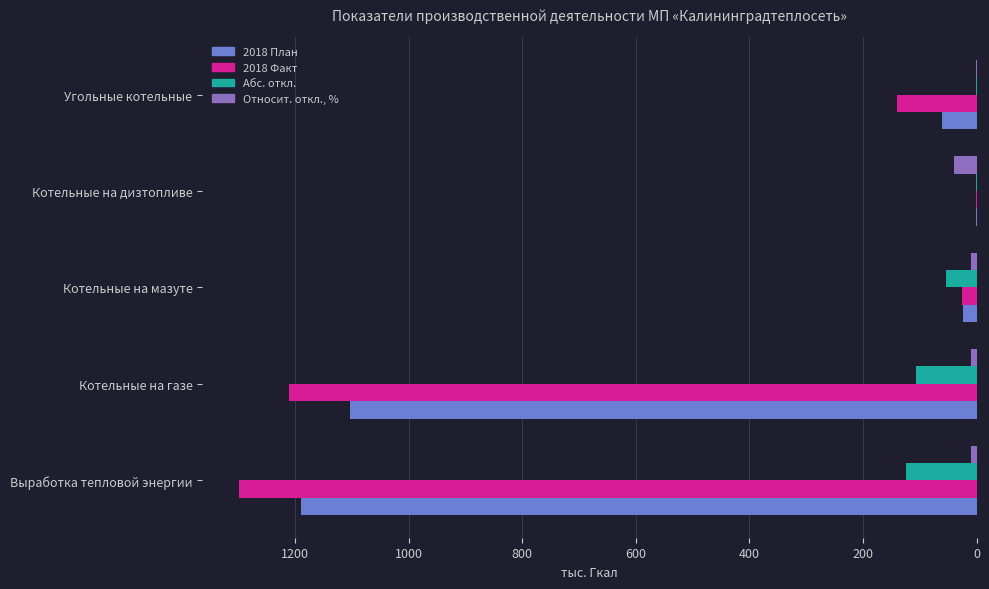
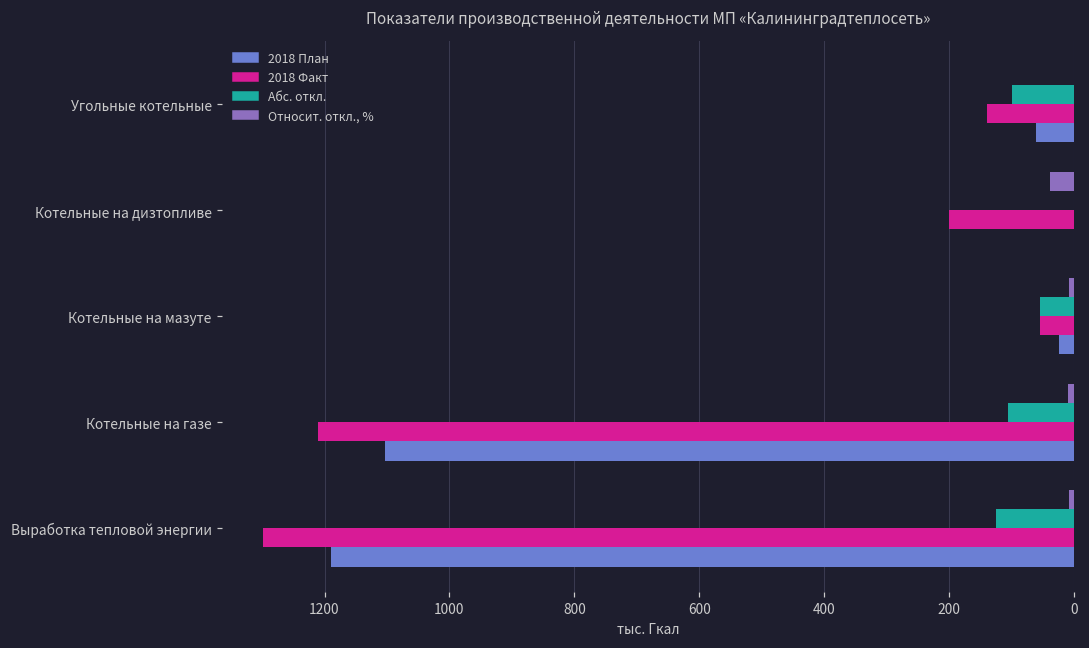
Абс. откл., Угольные котельные: 0 -> 100
2018 Факт, Котельные на дизтопливе: 0 -> 200
2018 Факт, Котельные на мазуте: 30 -> 50
